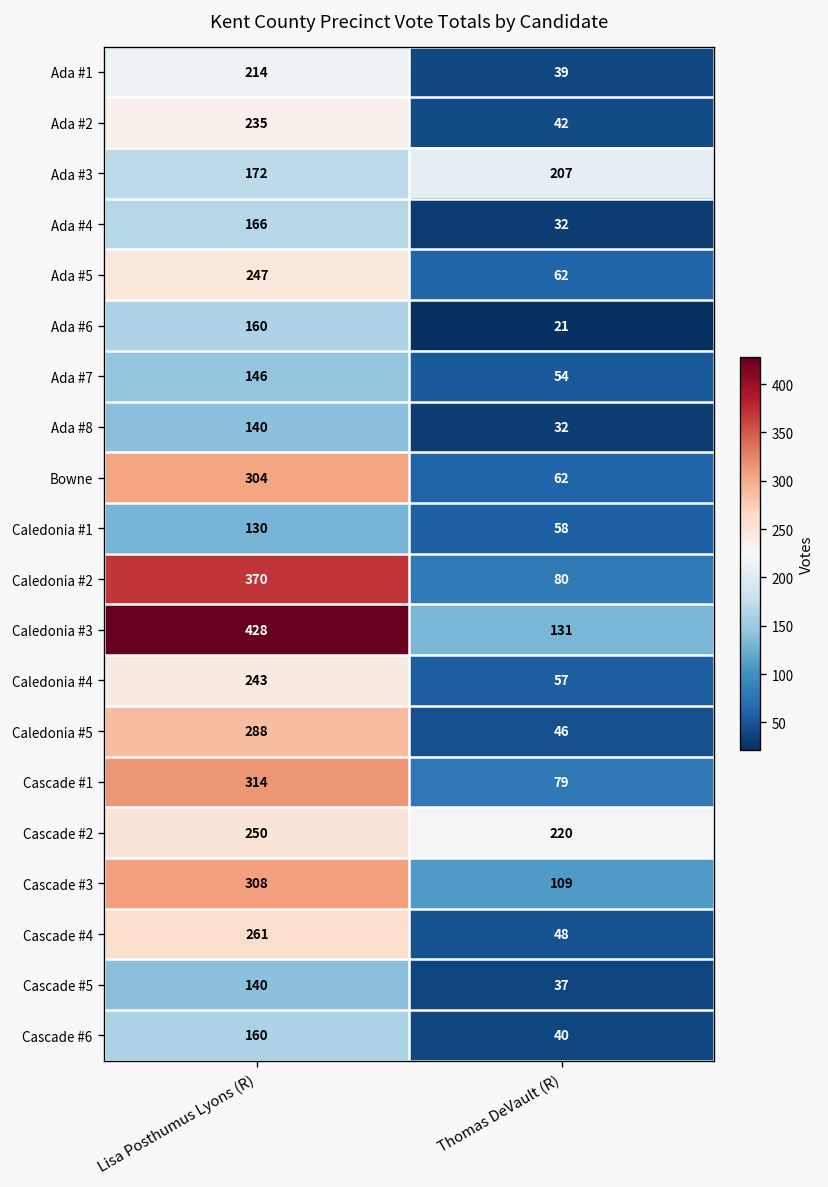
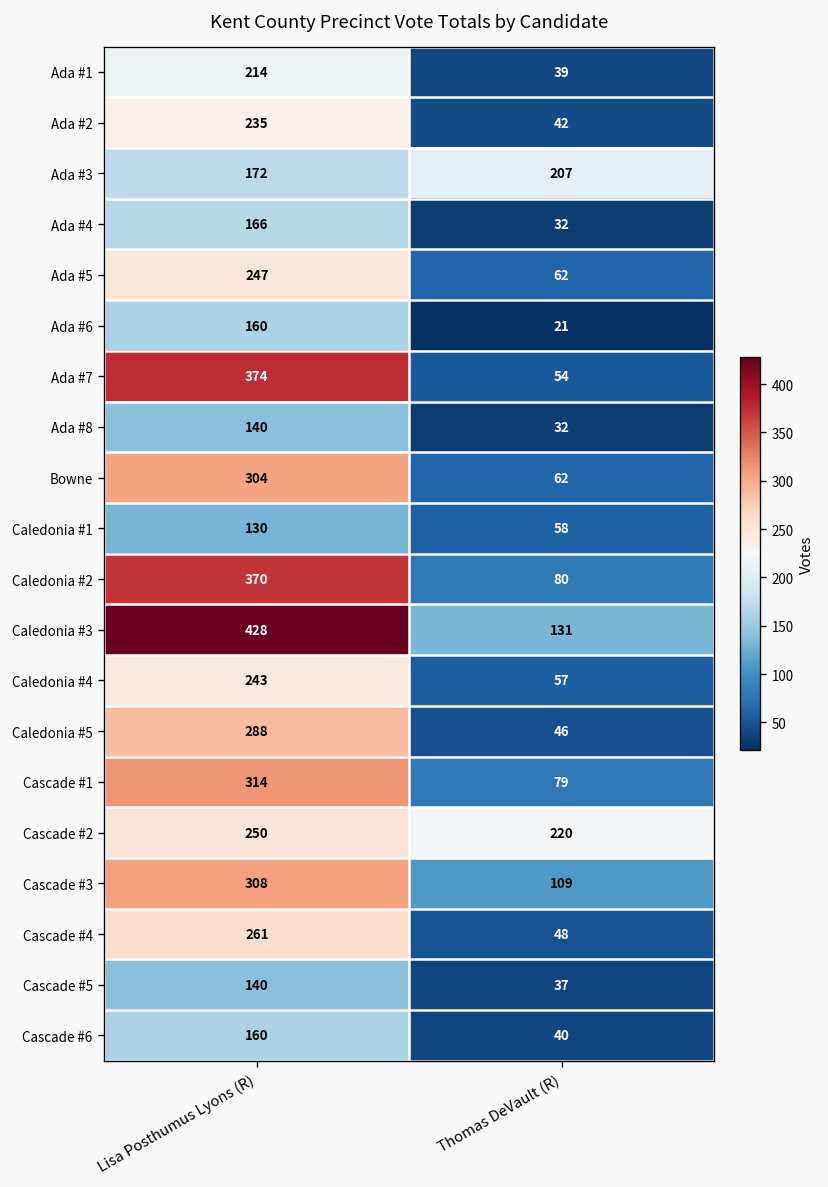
Ada #7, Lisa Posthumus Lyons (R): 146 -> 374
